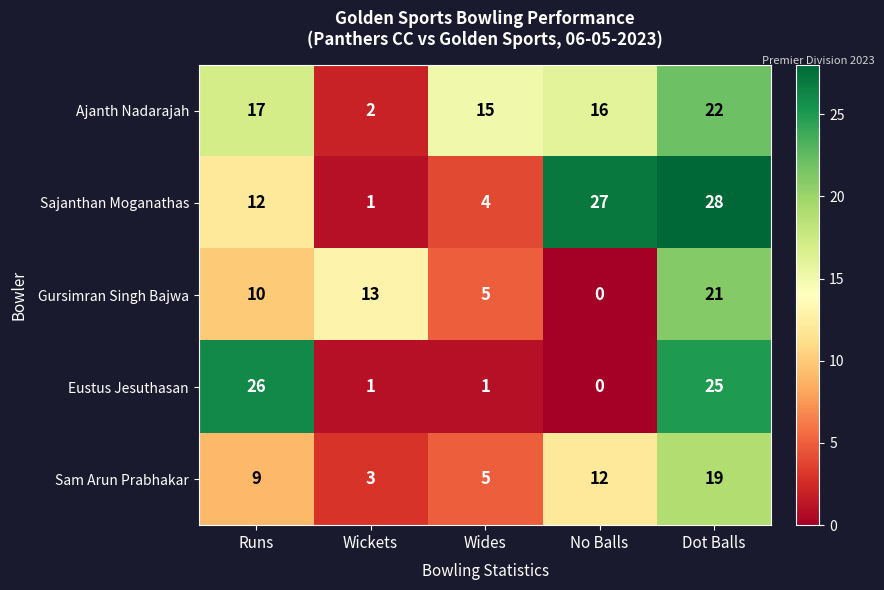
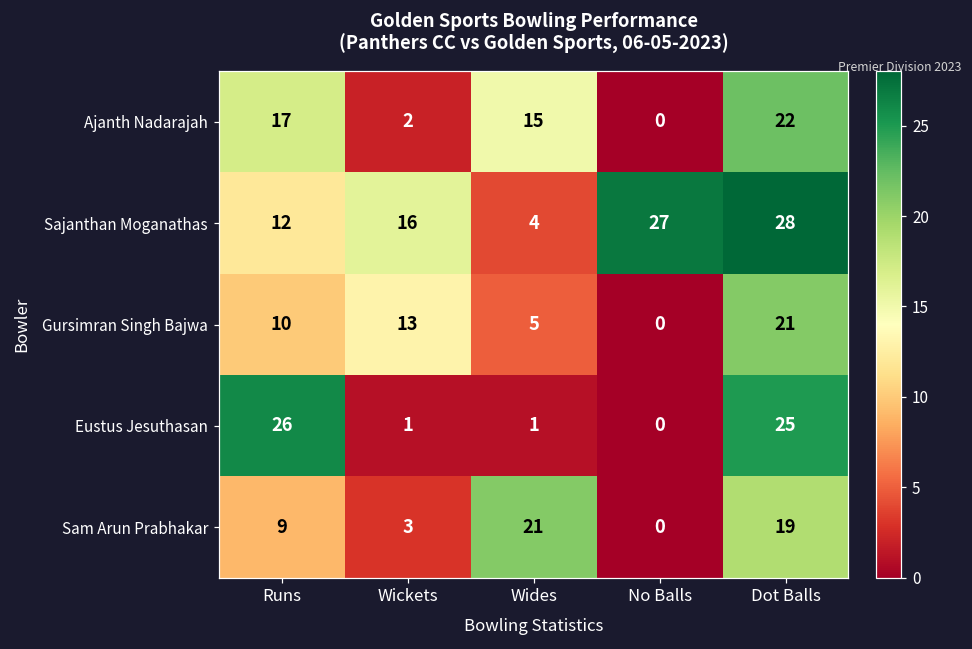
Ajanth Nadarajah, No Balls: 16 -> 0
Sajanthan Moganathas, Wickets: 1 -> 16
Sam Arun Prabhakar, Wides: 5 -> 21
Sam Arun Prabhakar, No Balls: 12 -> 0
